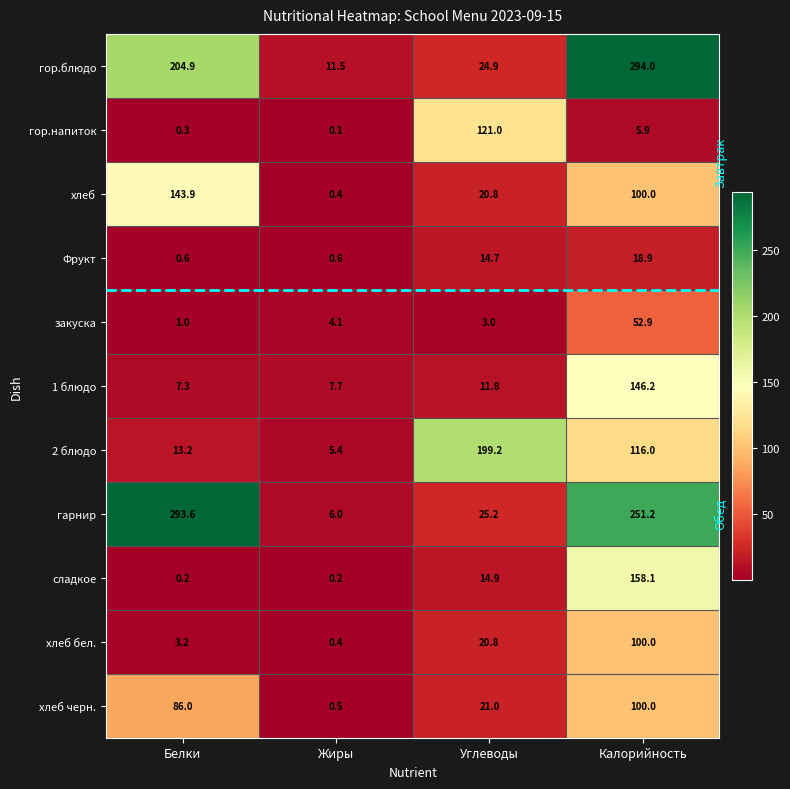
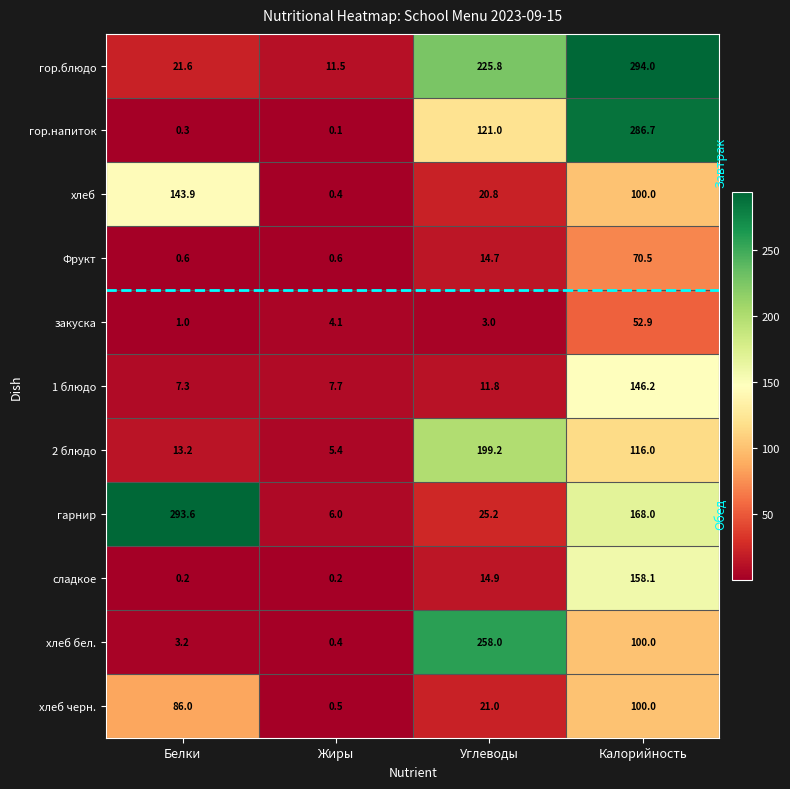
гор.блюдо, Белки: 204.9 -> 21.6
гор.блюдо, Углеводы: 24.9 -> 225.8
гор.напиток, Калорийность: 5.9 -> 286.7
Фрукт, Калорийность: 18.9 -> 70.5
гарнир, Калорийность: 251.2 -> 168.0
хлеб бел., Углеводы: 20.8 -> 258.0
